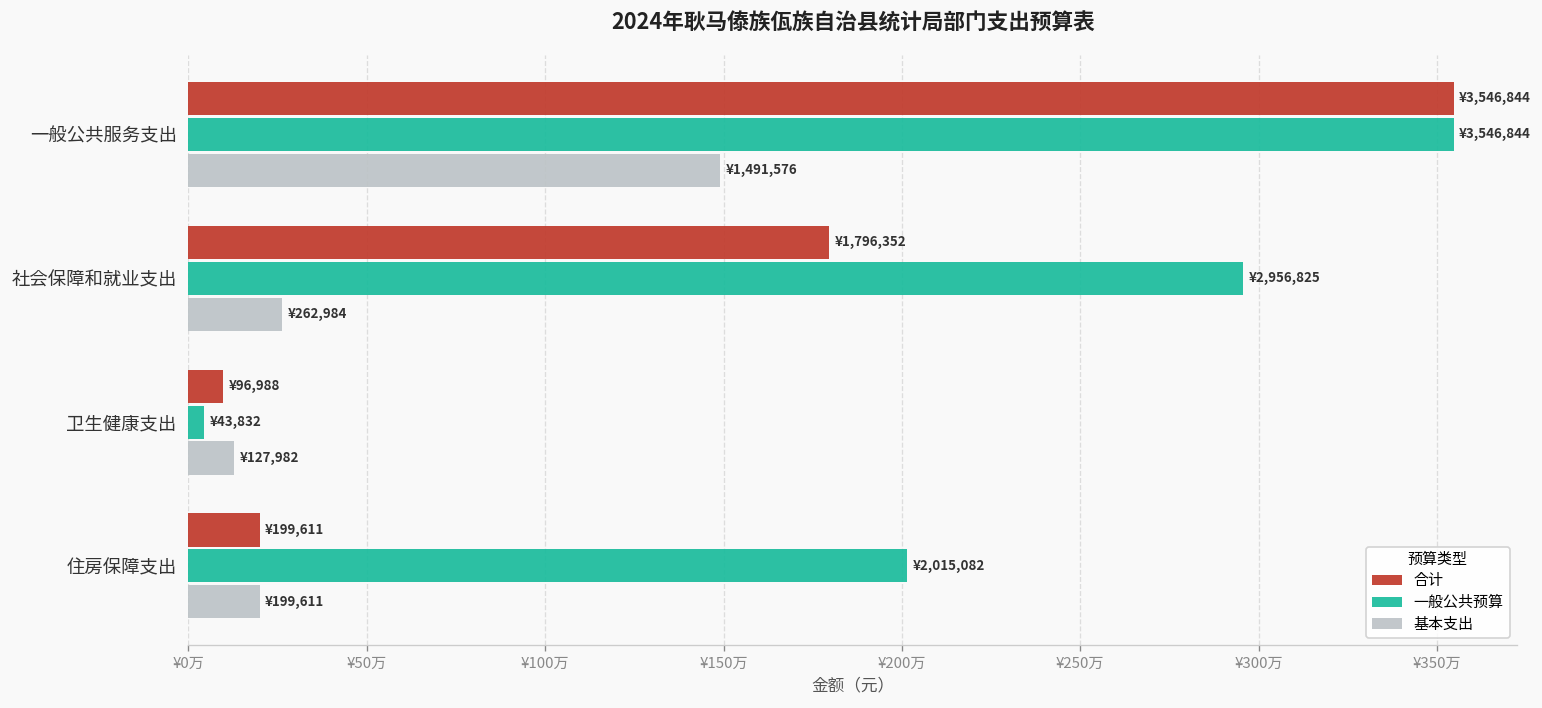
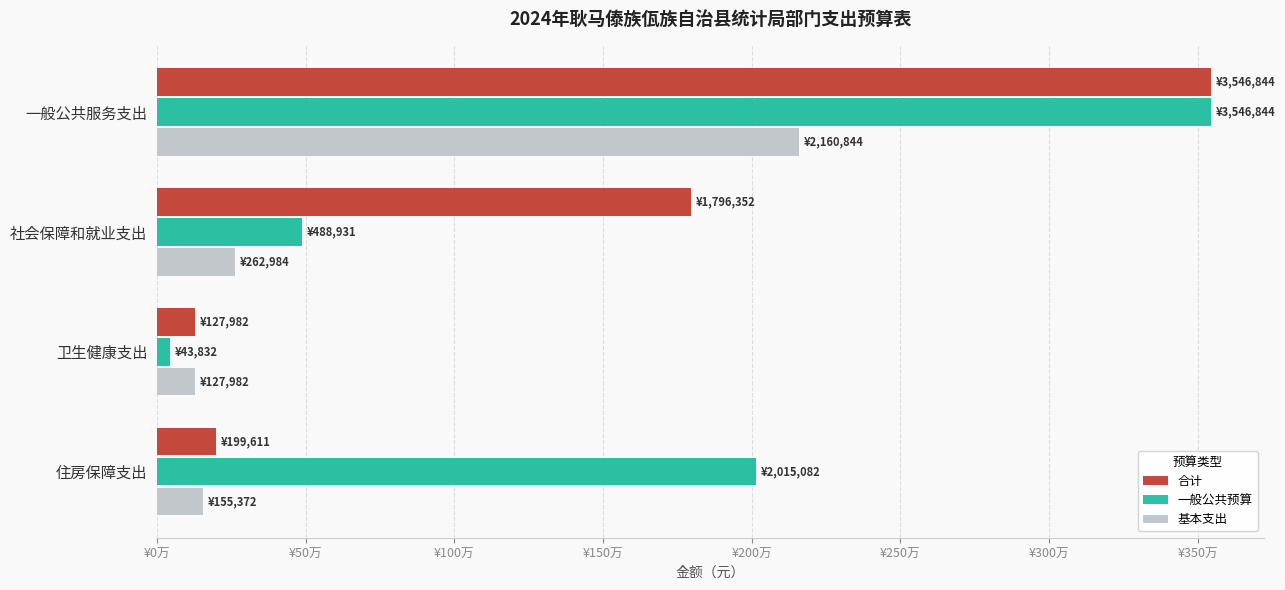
基本支出, 一般公共服务支出: ¥1,491,576 -> ¥2,160,844
一般公共预算, 社会保障和就业支出: ¥2,956,825 -> ¥488,931
合计, 卫生健康支出: ¥96,988 -> ¥127,982
基本支出, 住房保障支出: ¥199,611 -> ¥155,372
